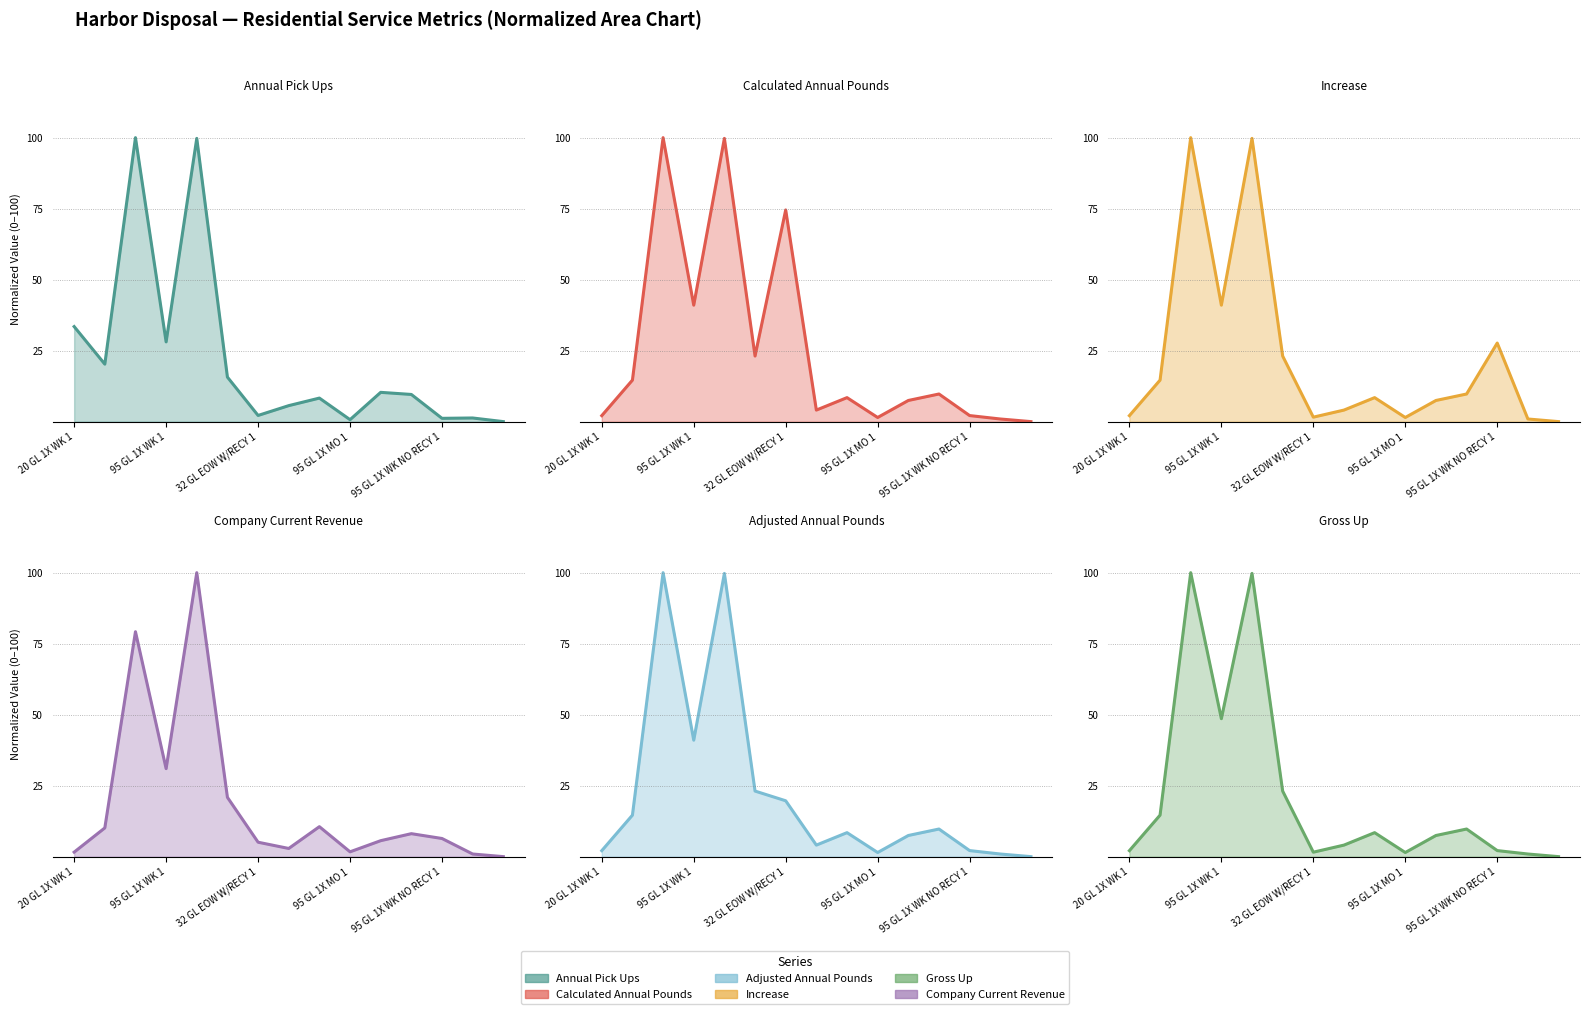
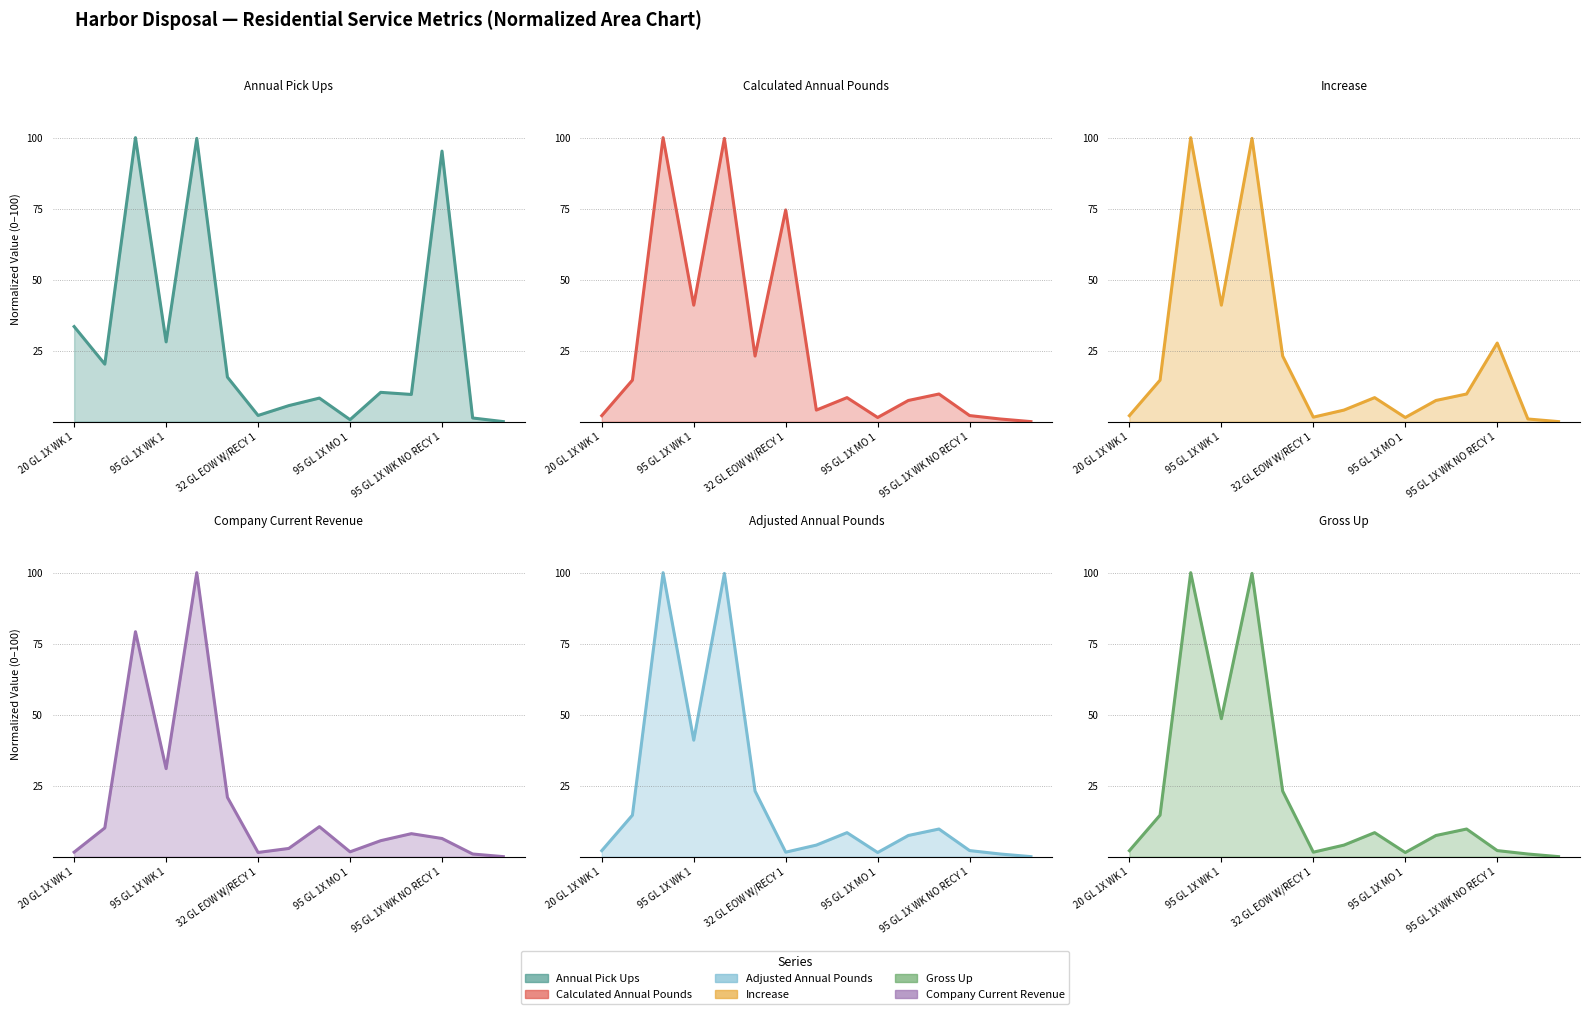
Annual Pick Ups, 95 GL 1X WK NO RECY 1: 1 -> 95
Company Current Revenue, 32 GL EOW W/RECY 1: 5 -> 1
Adjusted Annual Pounds, 32 GL EOW W/RECY 1: 20 -> 2
